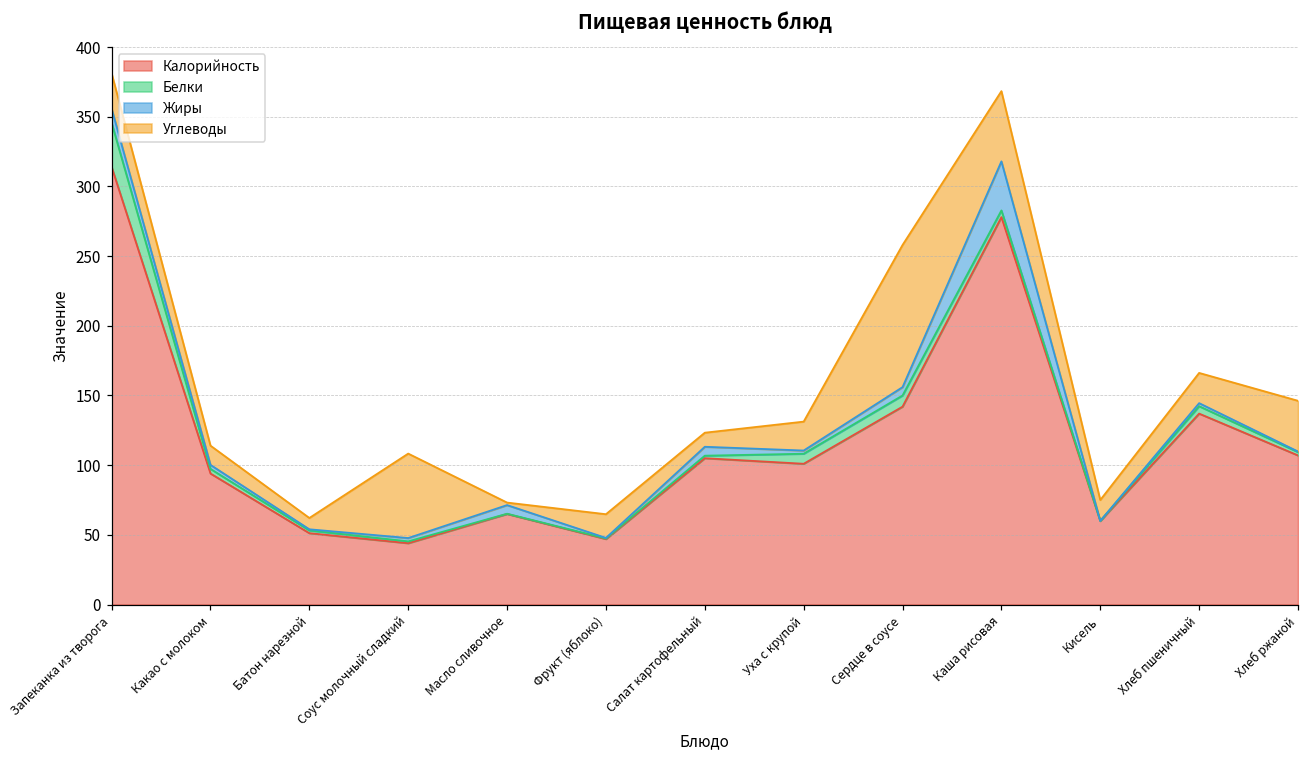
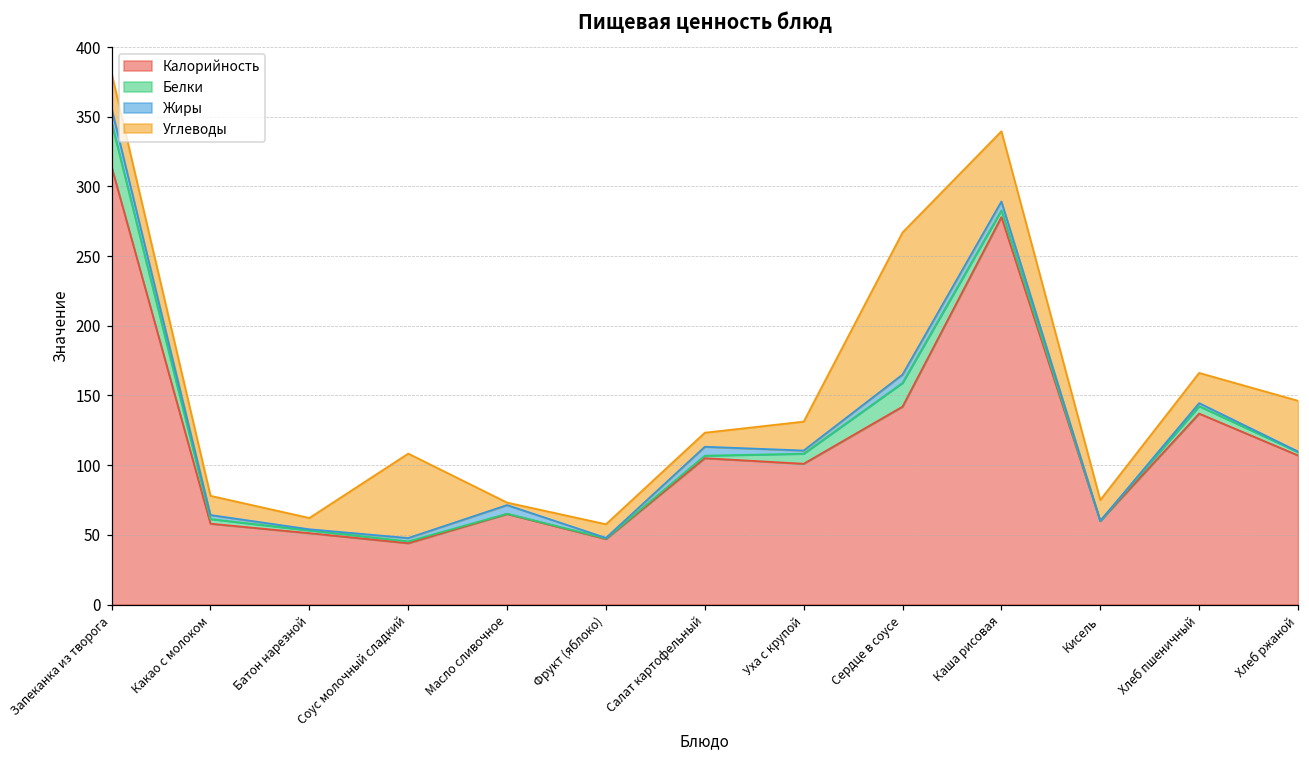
Калорийность, Какао с молоком: 94 -> 58
Углеводы, Фрукт (яблоко): 17 -> 10
Белки, Сердце в соусе: 8 -> 17
Жиры, Каша рисовая: 35 -> 6
